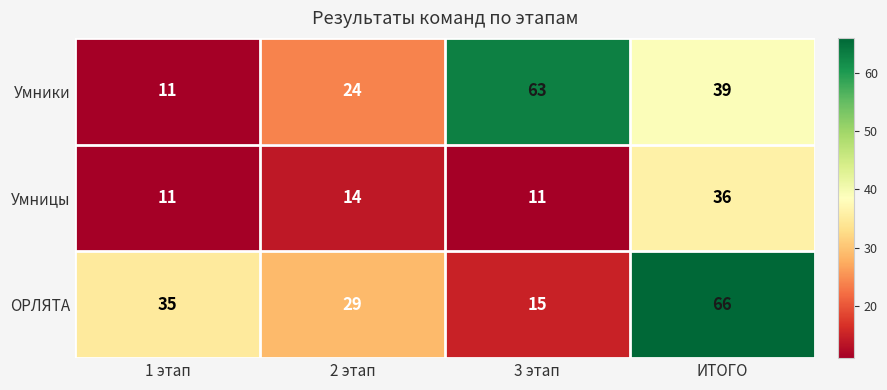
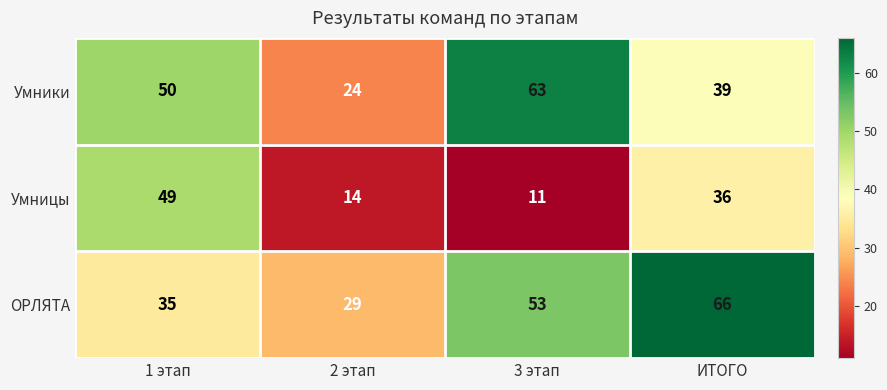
Умники, 1 этап: 11 -> 50
Умницы, 1 этап: 11 -> 49
ОРЛЯТА, 3 этап: 15 -> 53
